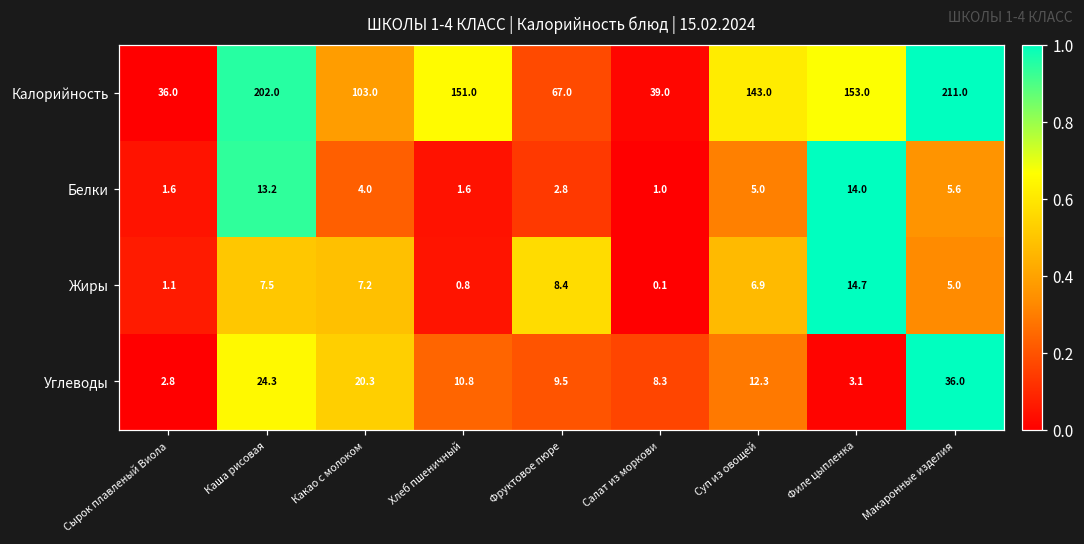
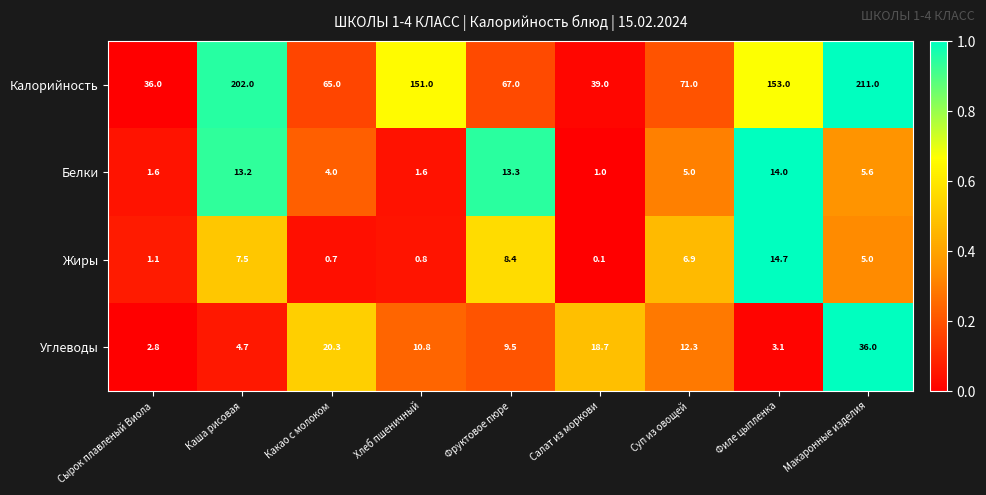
Калорийность, Какао с молоком: 103.0 -> 65.0
Калорийность, Суп из овощей: 143.0 -> 71.0
Белки, Фруктовое пюре: 2.8 -> 13.3
Жиры, Какао с молоком: 7.2 -> 0.7
Углеводы, Каша рисовая: 24.3 -> 4.7
Углеводы, Салат из моркови: 8.3 -> 18.7
